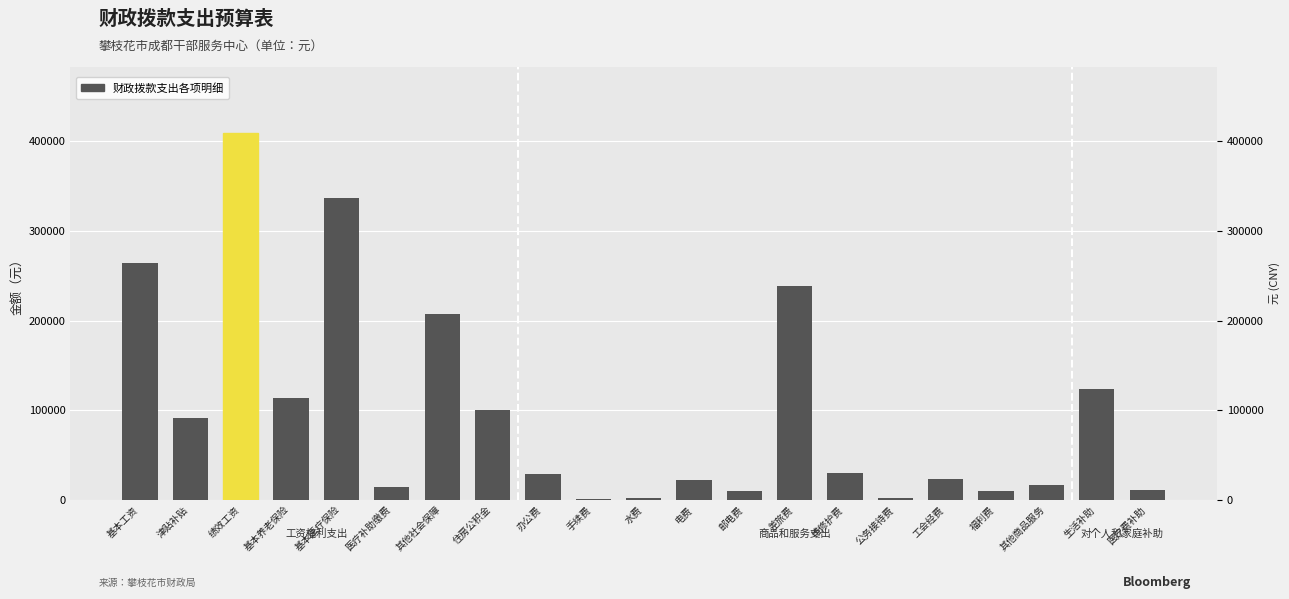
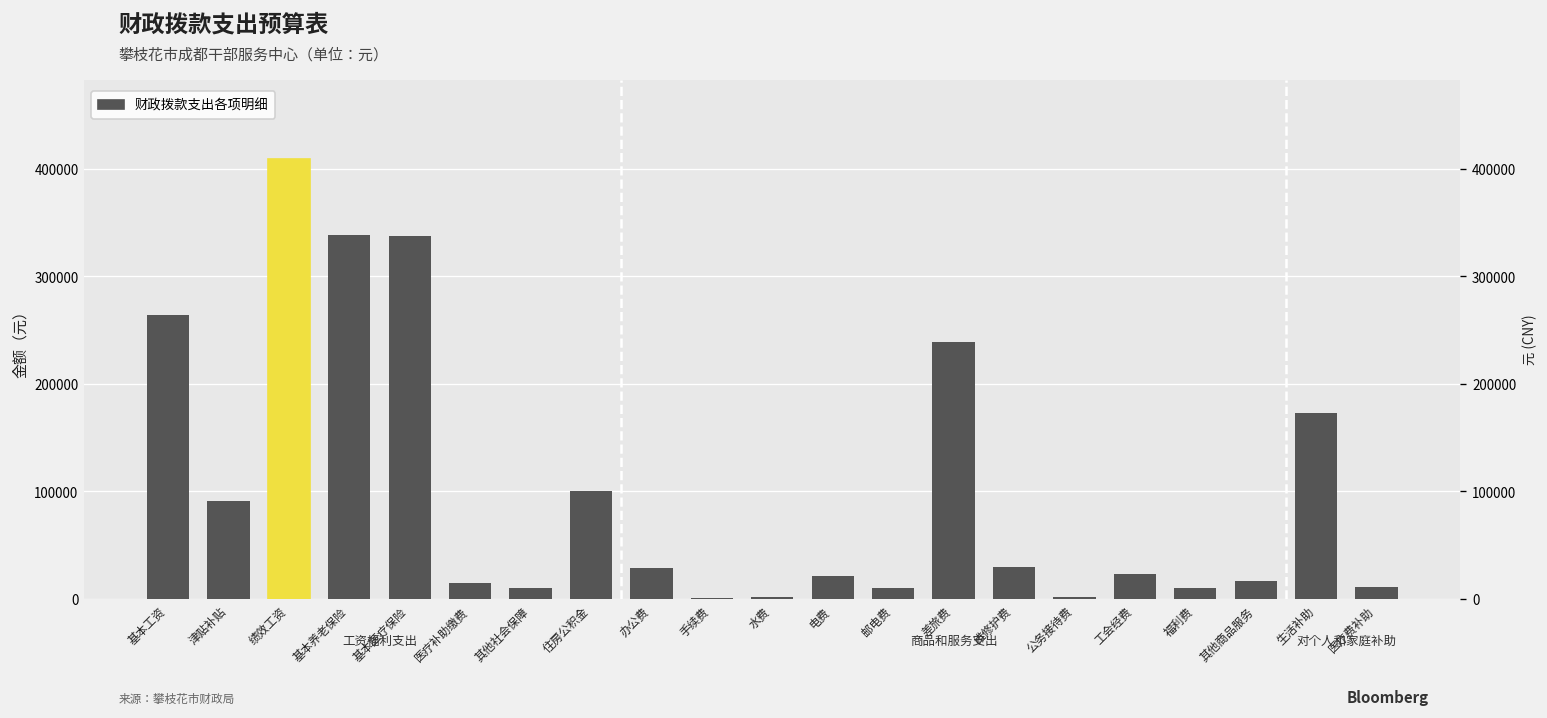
基本养老保险: 110000 -> 340000
其他社会保障: 210000 -> 10000
生活补助: 120000 -> 170000
